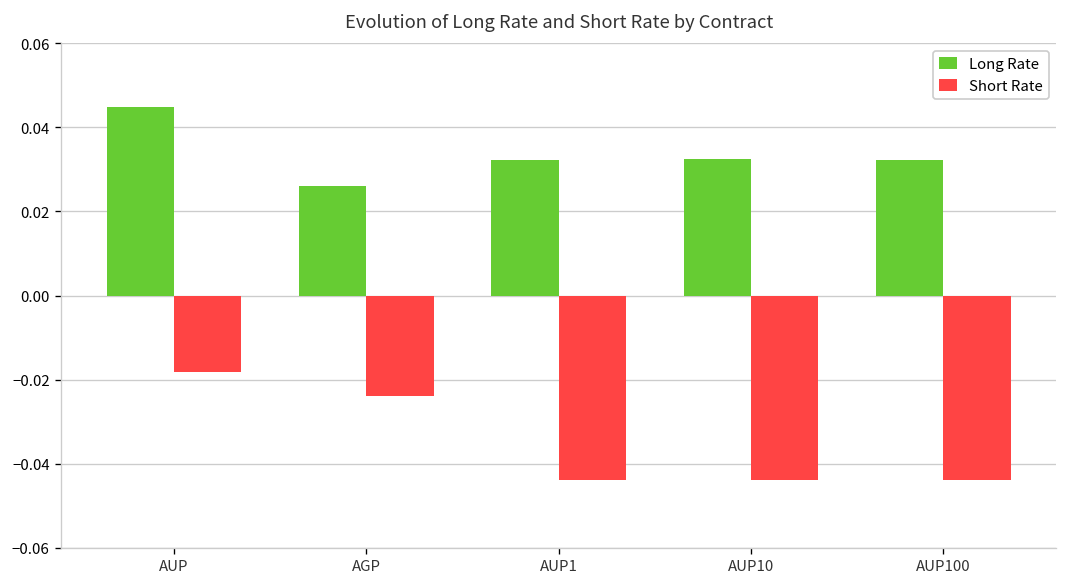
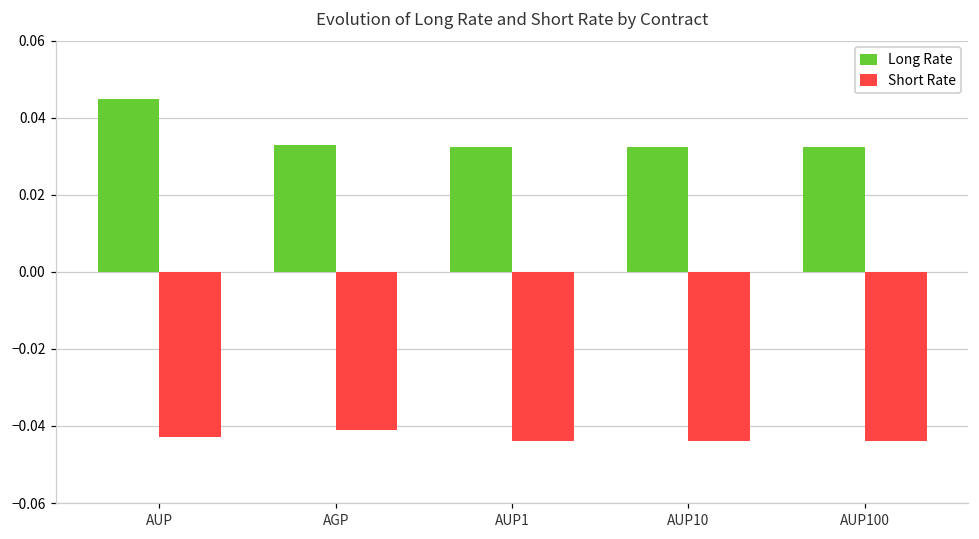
Short Rate, AUP: -0.018 -> -0.043
Long Rate, AGP: 0.026 -> 0.033
Short Rate, AGP: -0.024 -> -0.041
